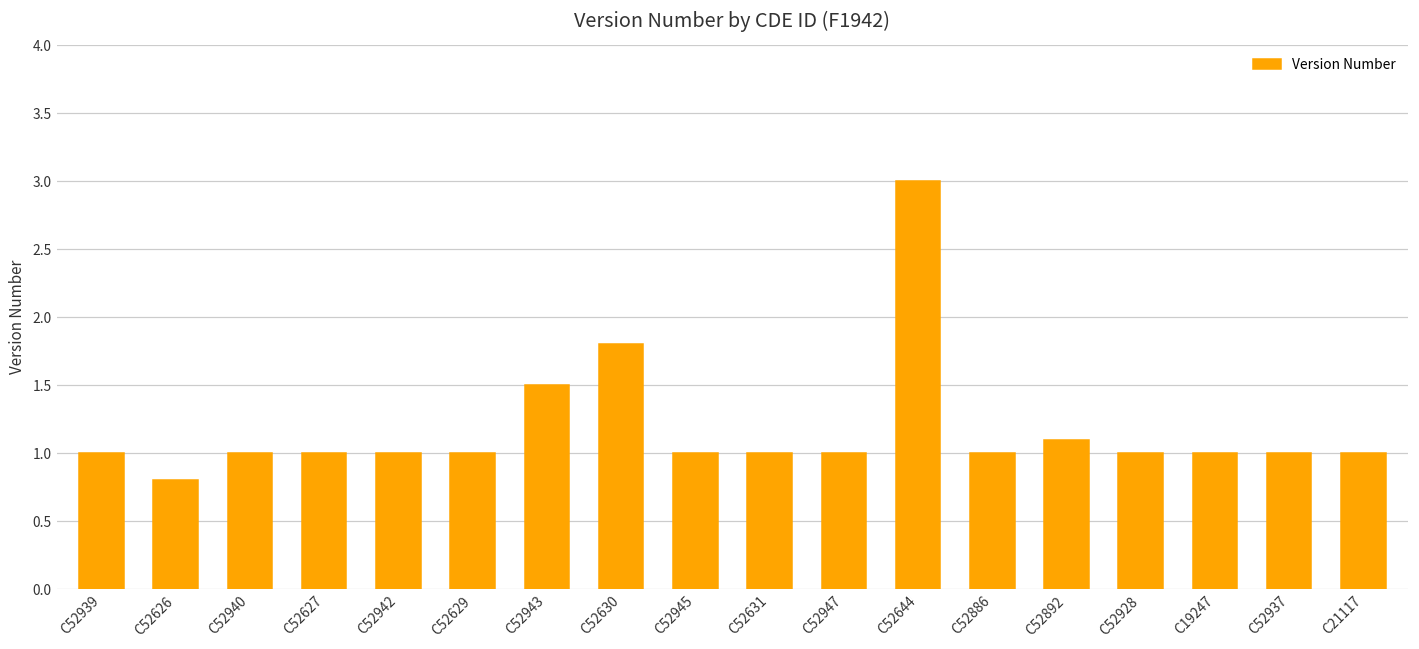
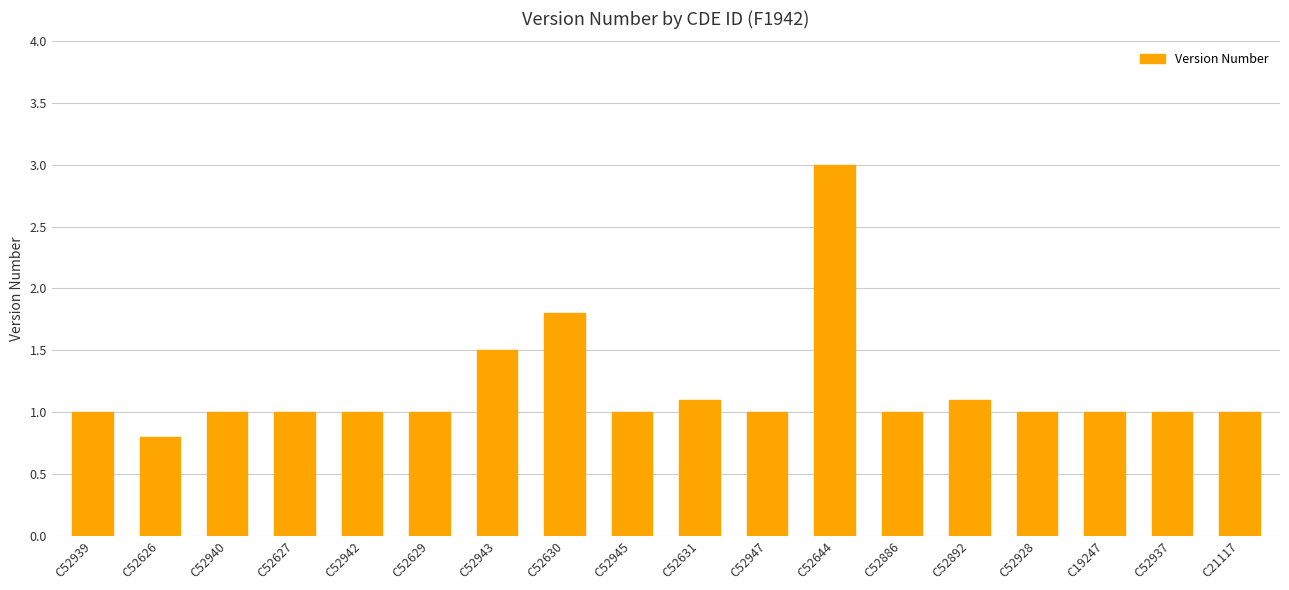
C52631: 1.0 -> 1.1
